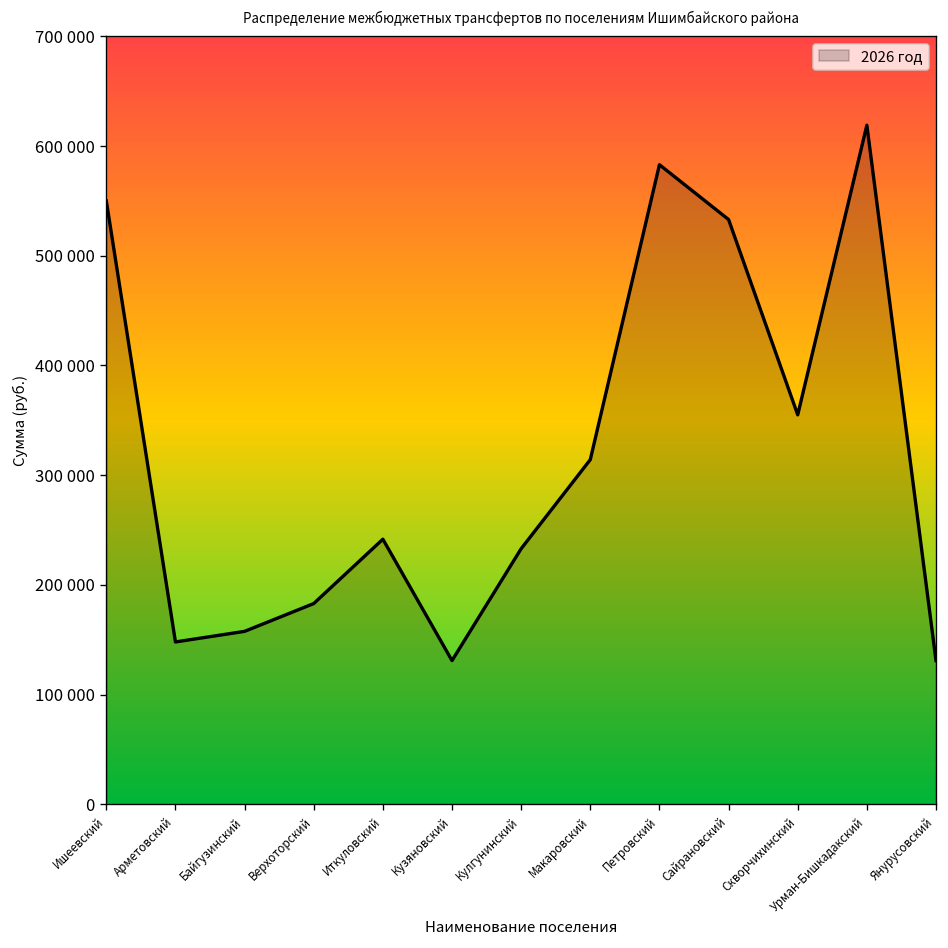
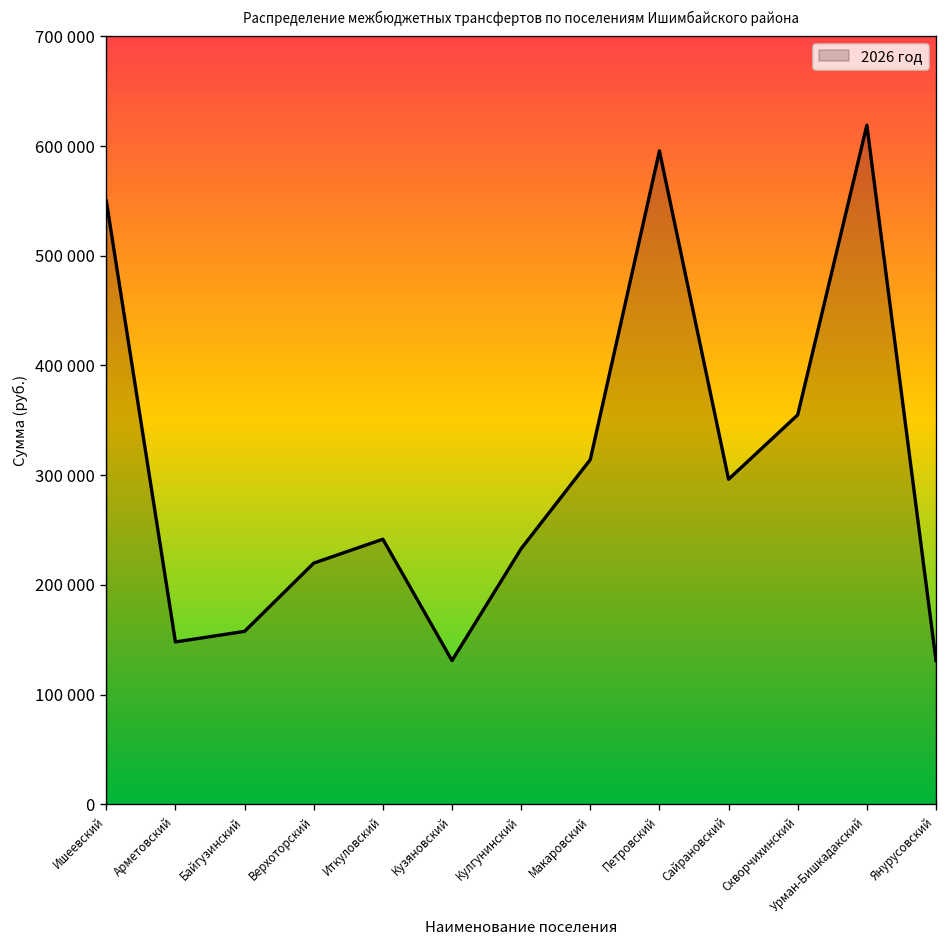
Верхоторский: 180000 -> 220000
Петровский: 580000 -> 600000
Сайрановский: 530000 -> 300000
